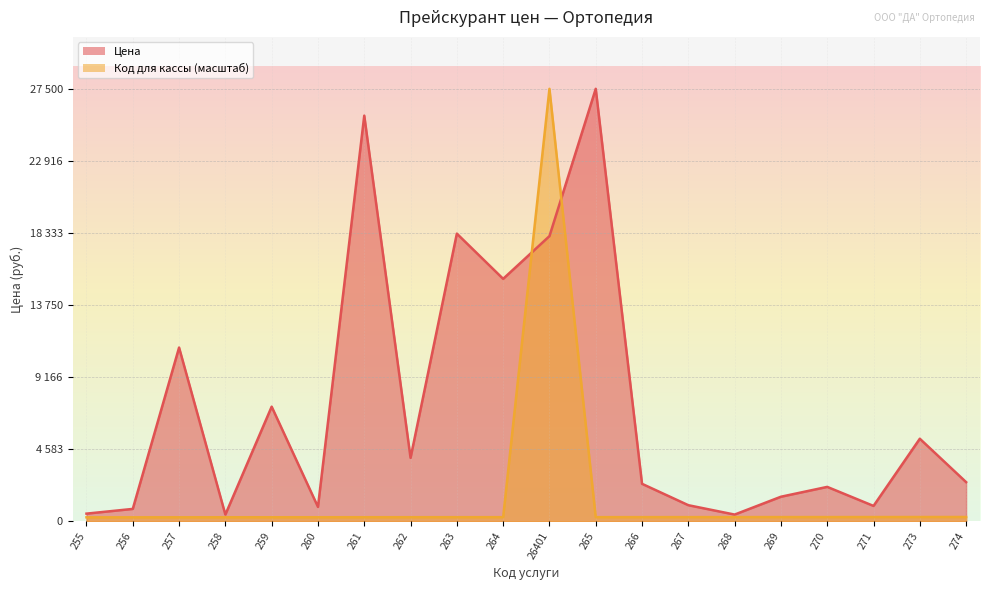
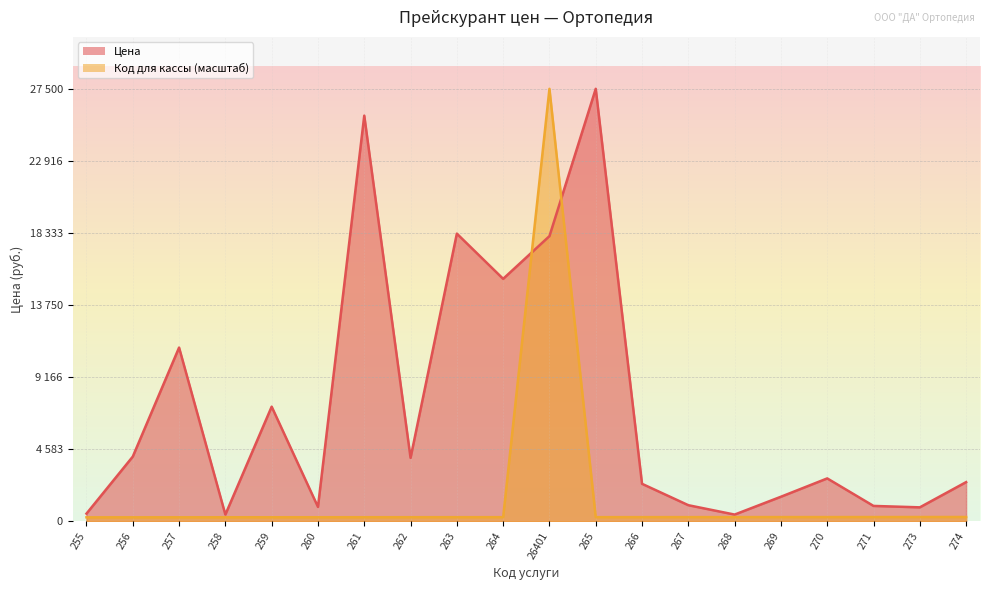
Цена, 256: 800 -> 4100
Цена, 270: 2200 -> 2700
Цена, 273: 5300 -> 900
